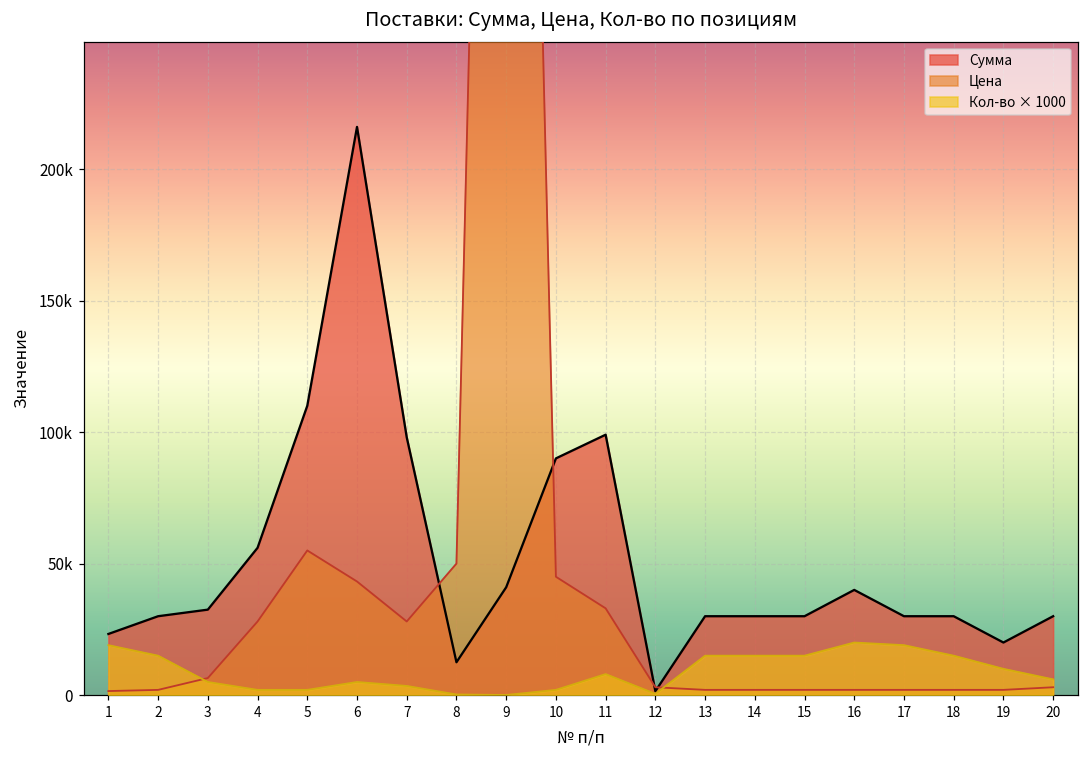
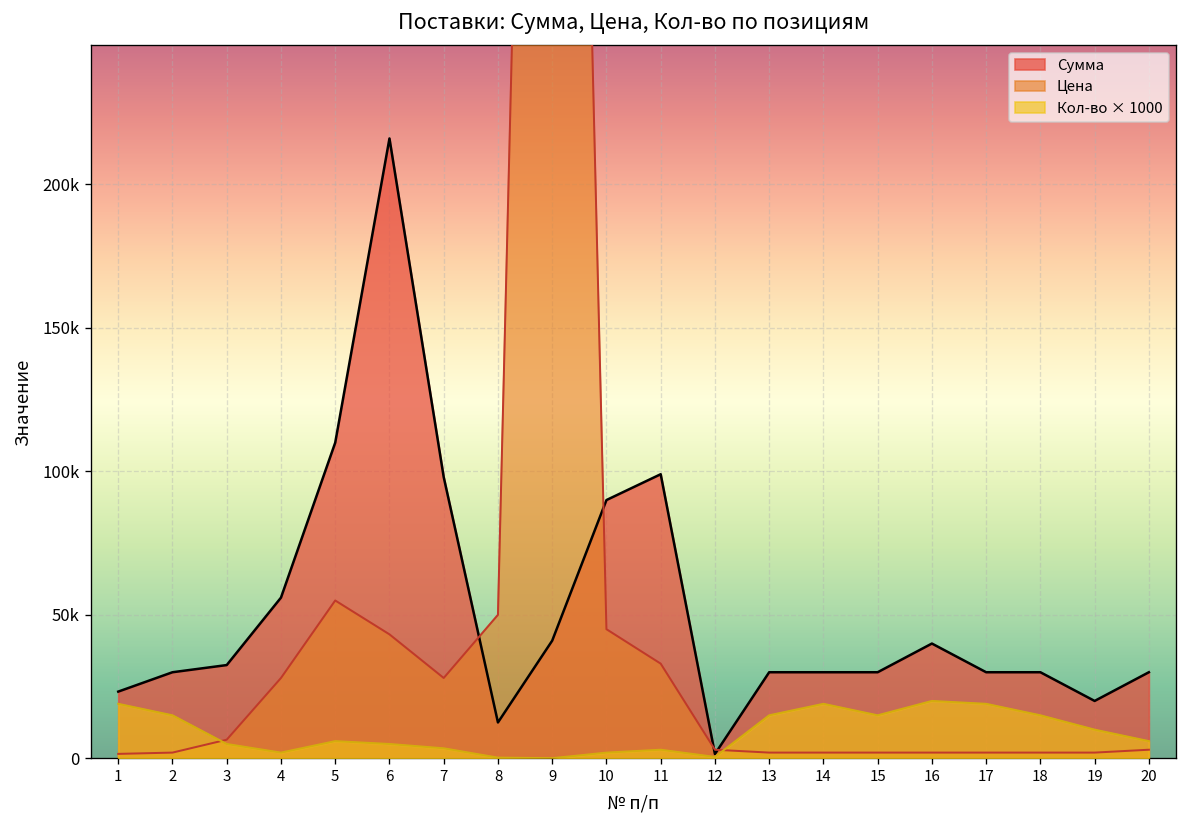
Кол-во × 1000, 5: 2000 -> 6000
Кол-во × 1000, 11: 8000 -> 3000
Кол-во × 1000, 14: 15000 -> 19000
